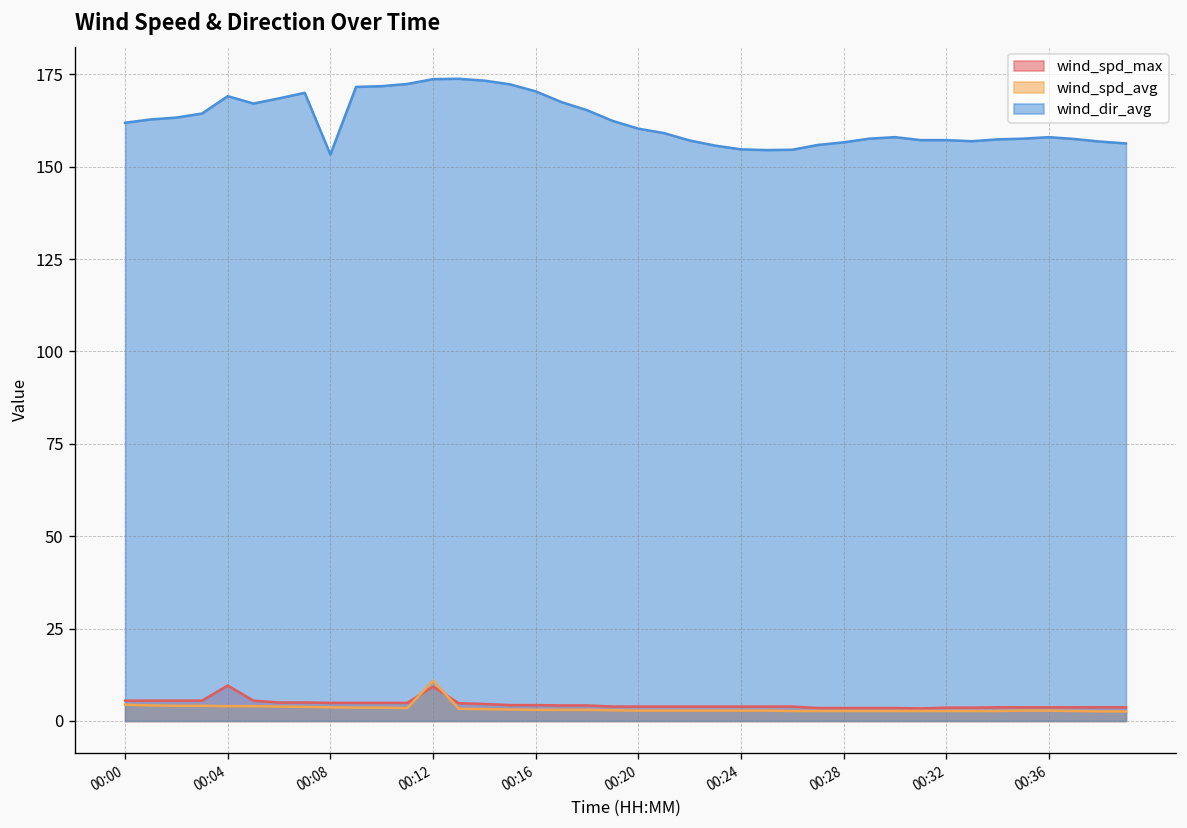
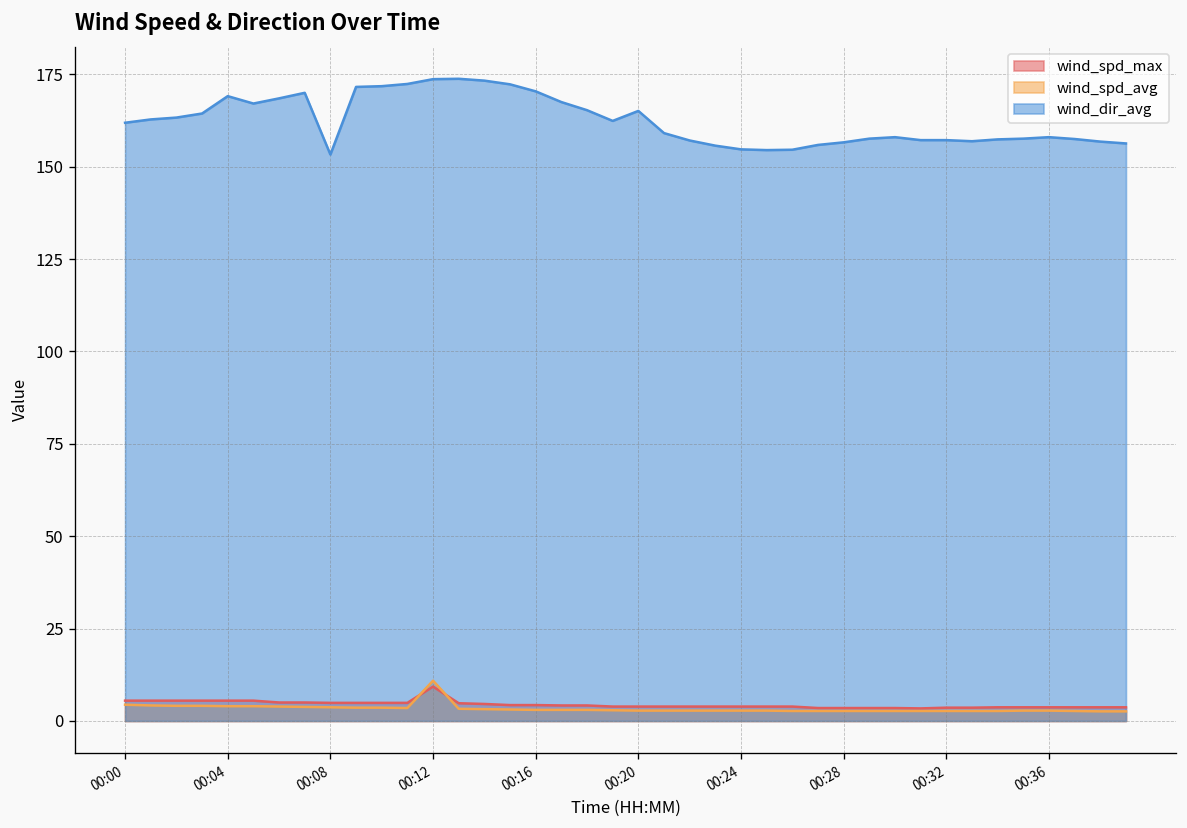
wind_spd_max, 00:04: 10 -> 6
wind_dir_avg, 00:20: 160 -> 165
